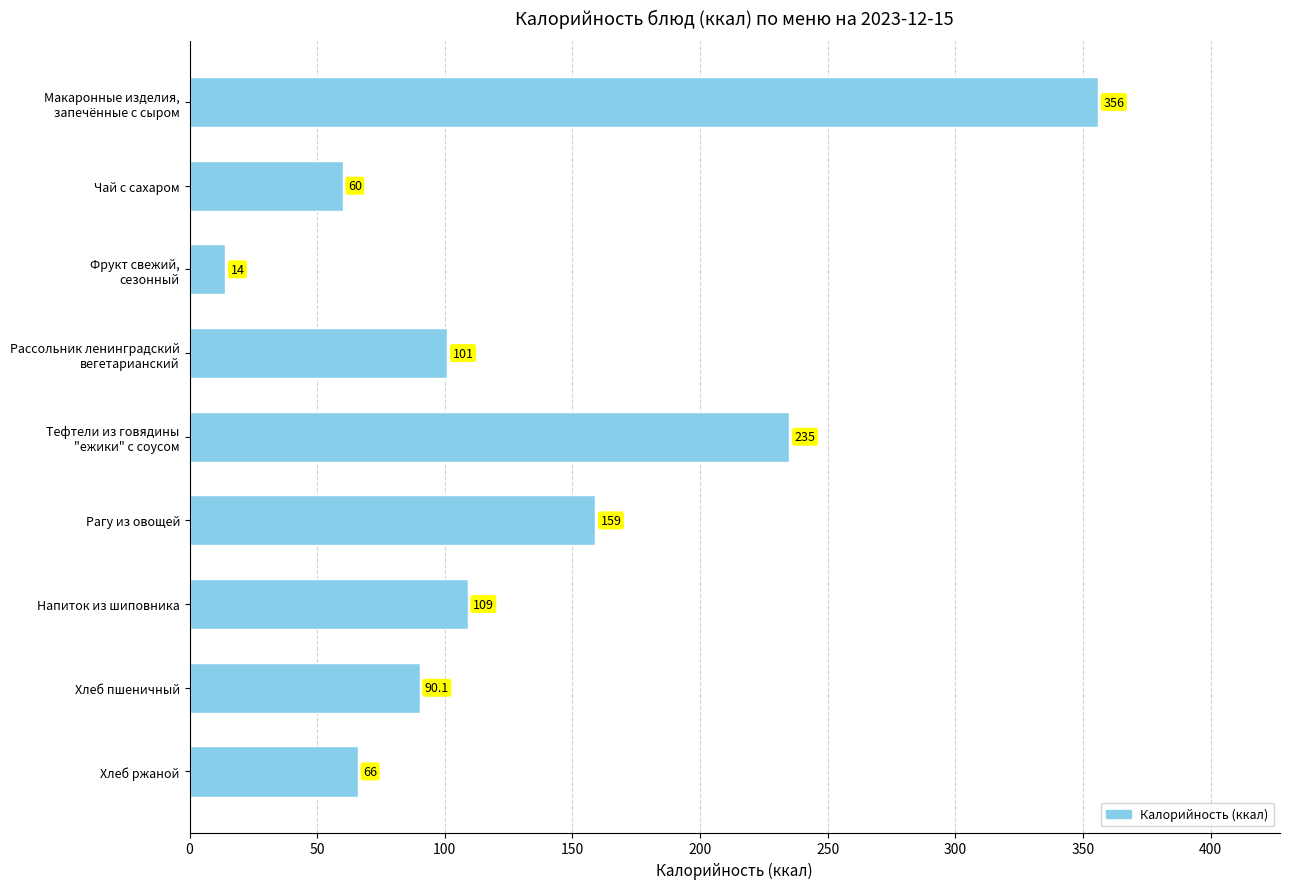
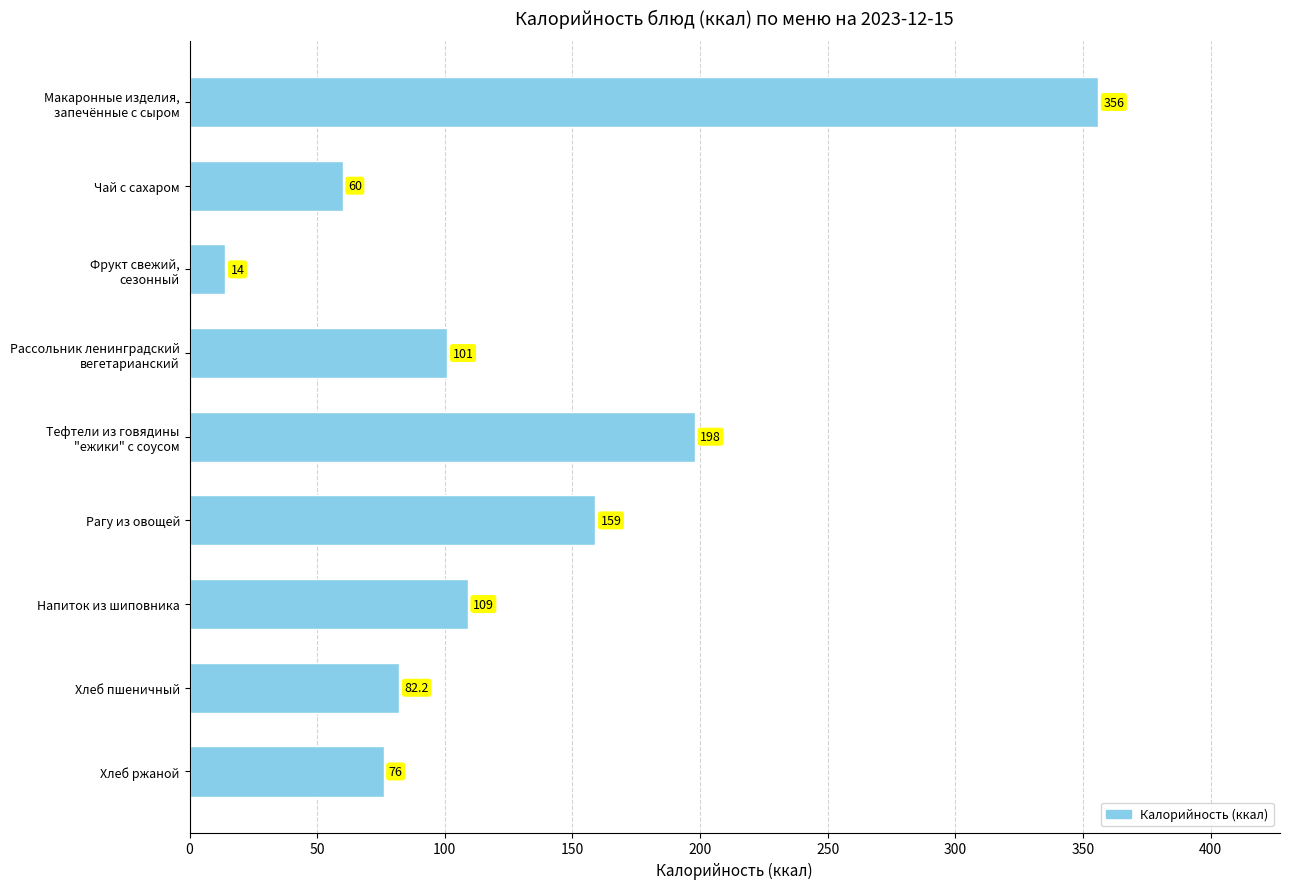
Тефтели из говядины "ежики" с соусом: 235 -> 198
Хлеб пшеничный: 90.1 -> 82.2
Хлеб ржаной: 66 -> 76
